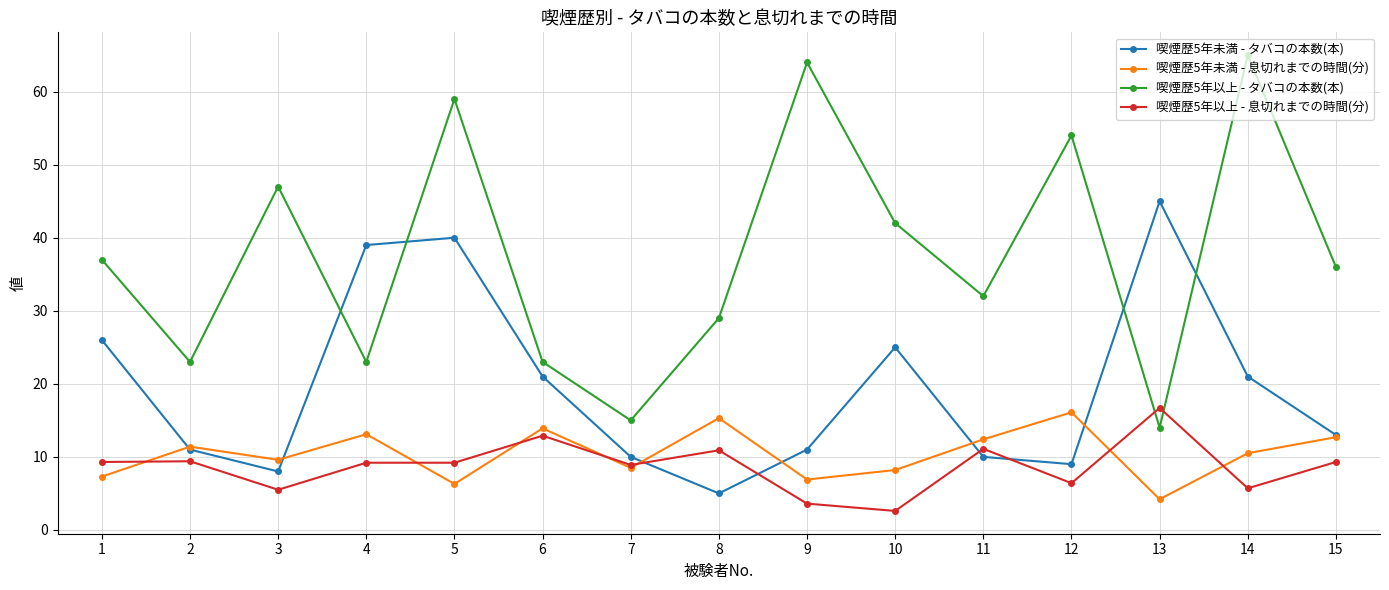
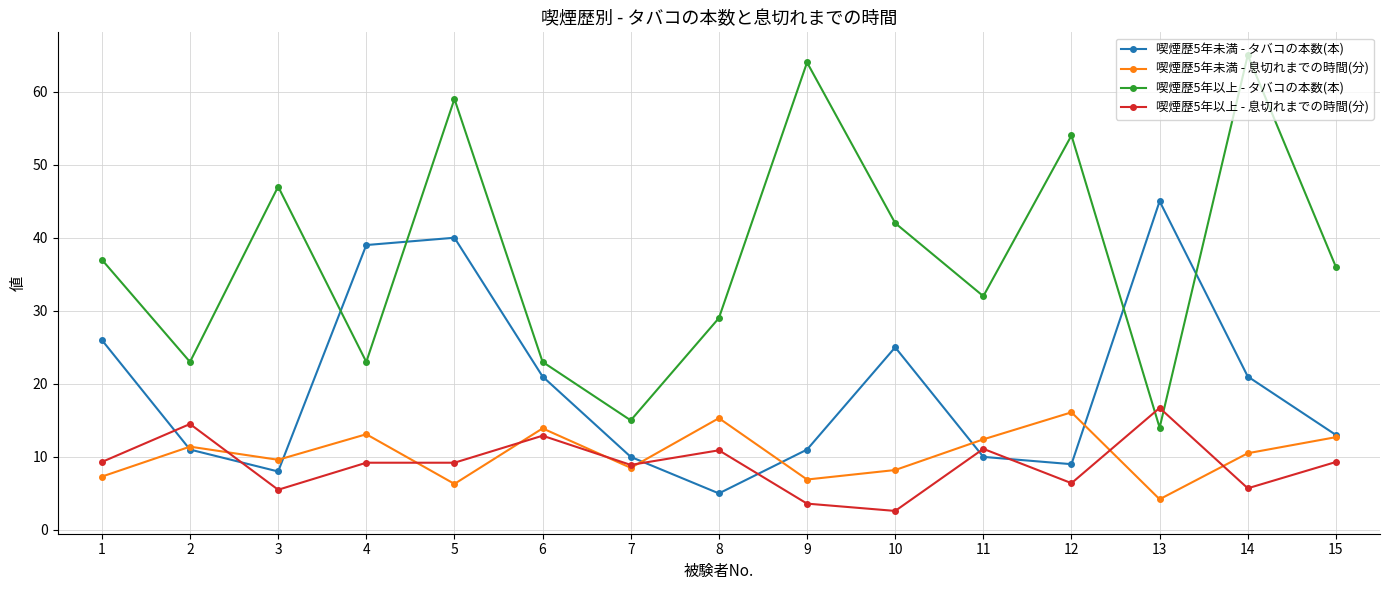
喫煙歴5年以上 - 息切れまでの時間(分), 2: 9 -> 15
